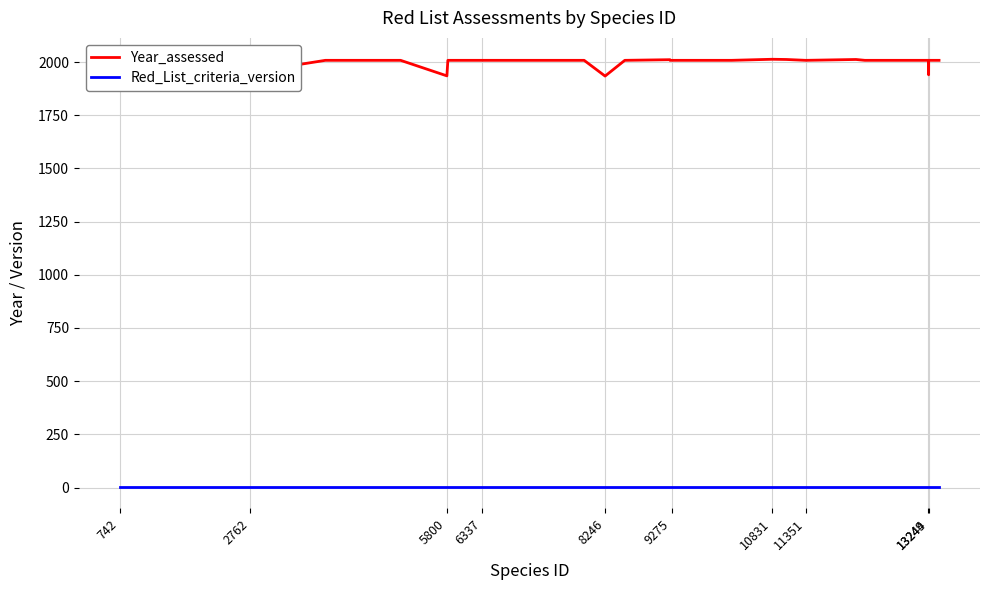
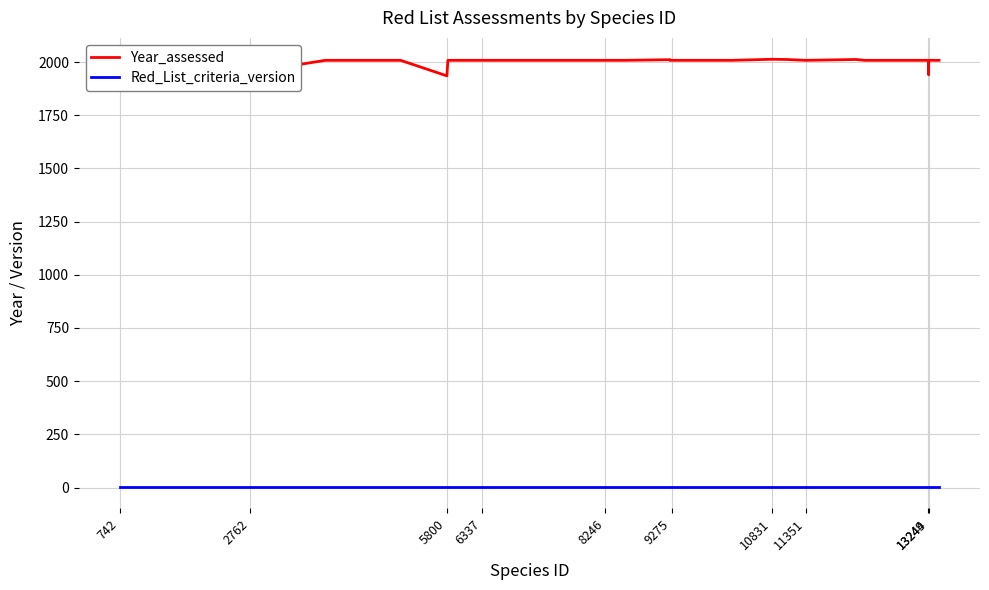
Year_assessed, 8246: 1930 -> 2010
